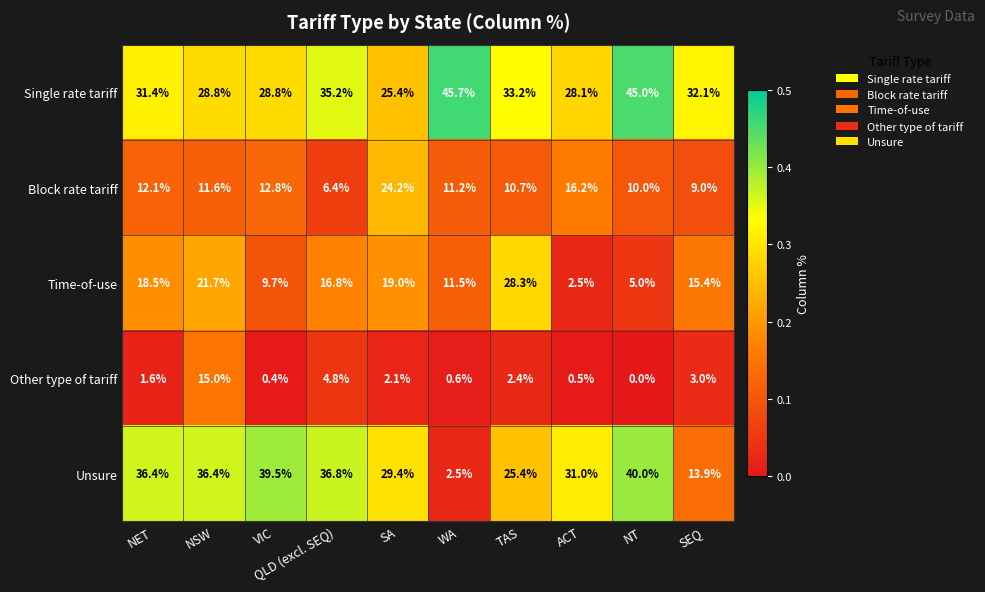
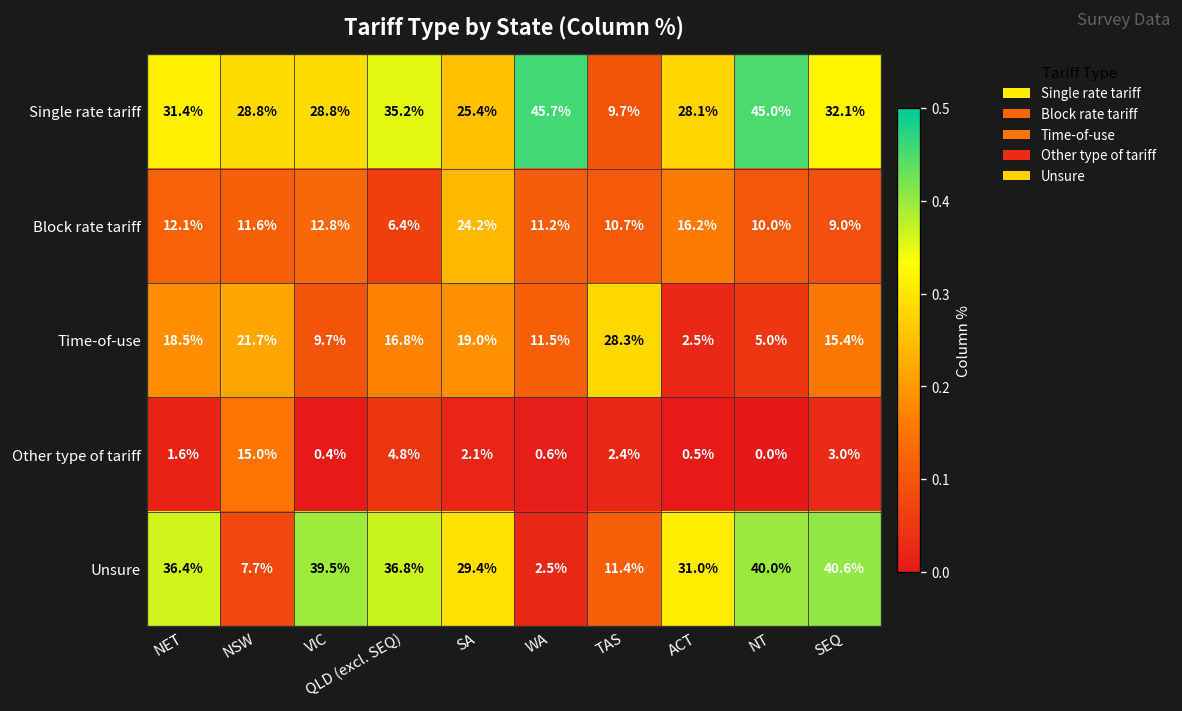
Single rate tariff, TAS: 33.2% -> 9.7%
Unsure, NSW: 36.4% -> 7.7%
Unsure, TAS: 25.4% -> 11.4%
Unsure, SEQ: 13.9% -> 40.6%
